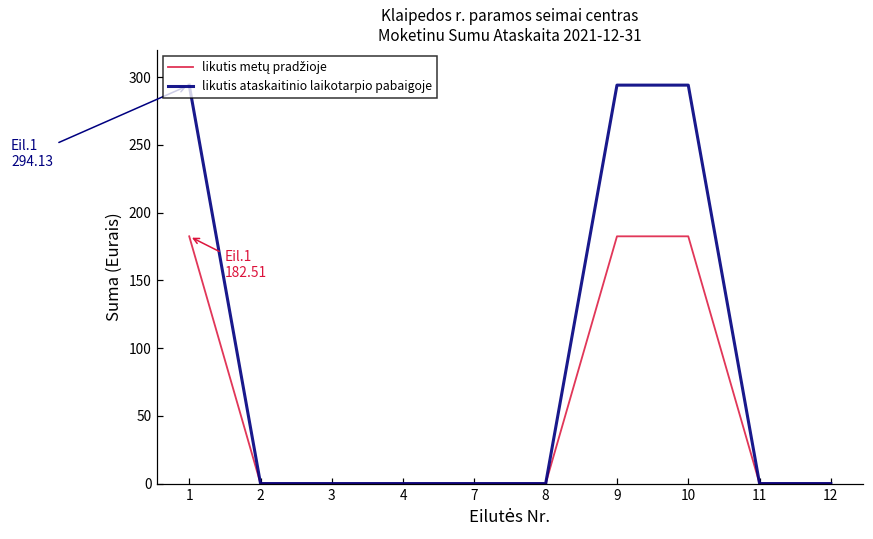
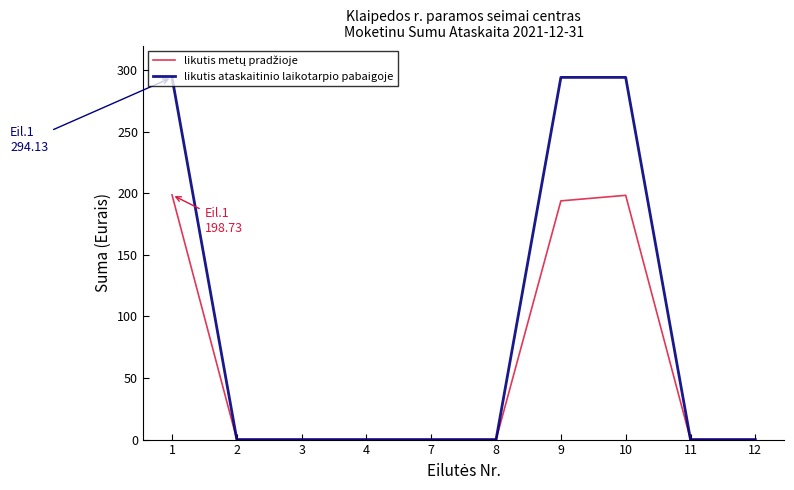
likutis metų pradžioje, 1: 182.51 -> 198.73
likutis metų pradžioje, 9: 183 -> 194
likutis metų pradžioje, 10: 183 -> 198
